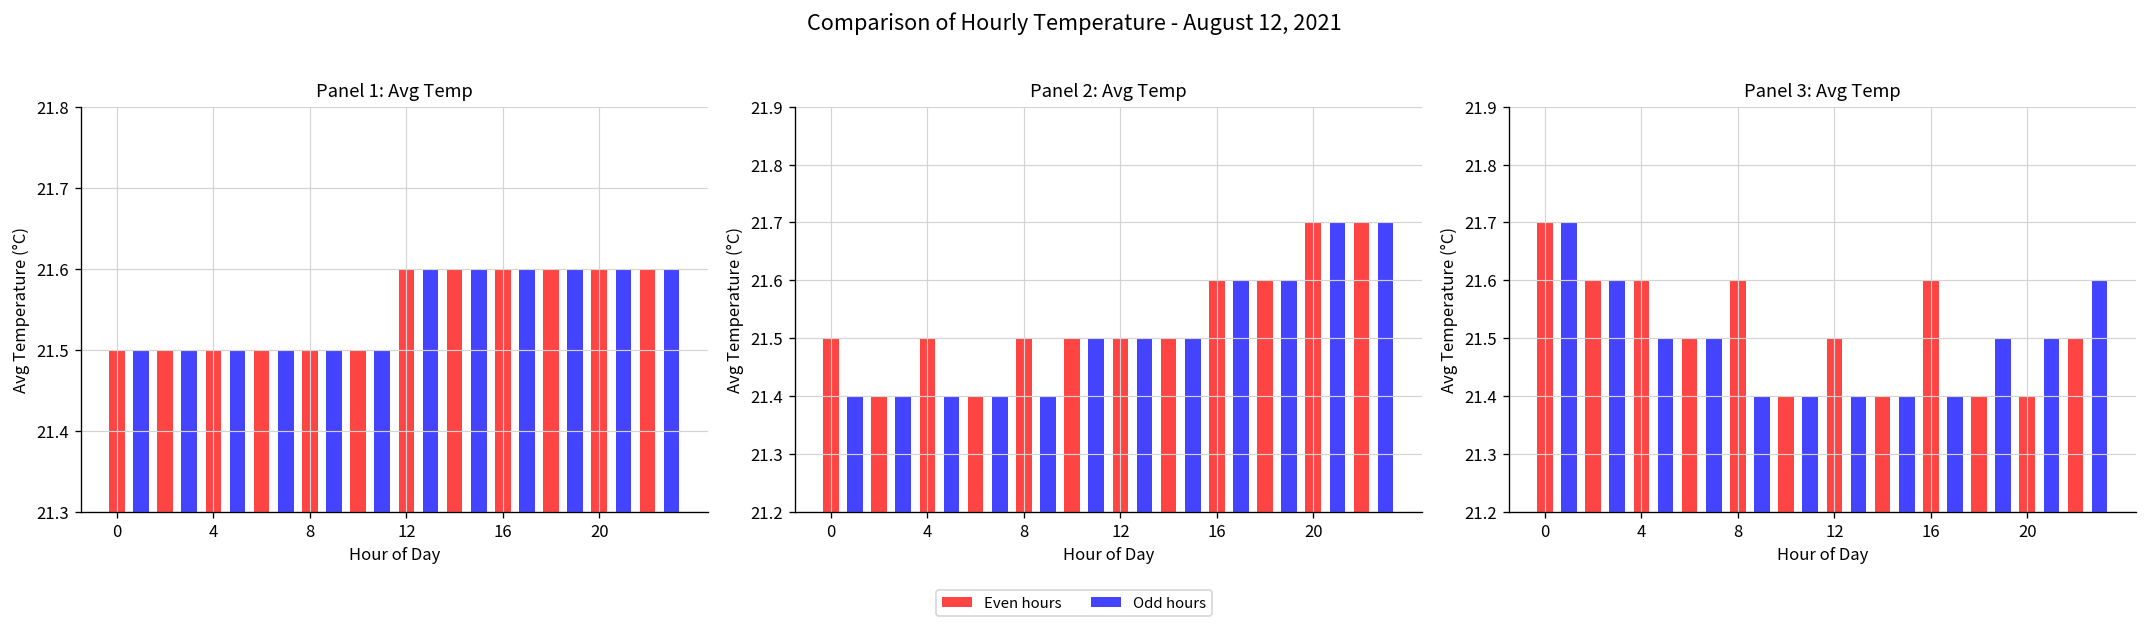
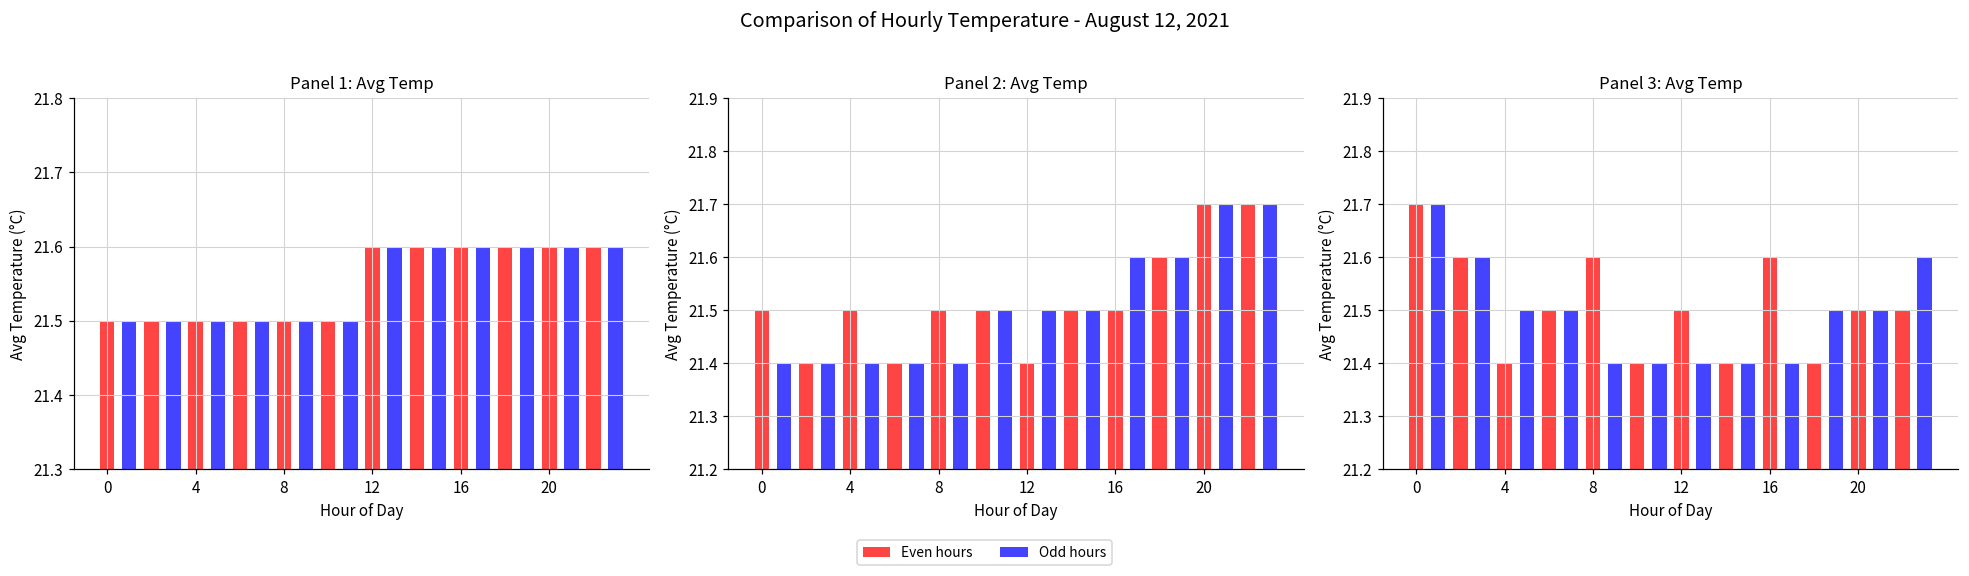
Panel 2: Avg Temp, 12: 21.5 -> 21.4
Panel 2: Avg Temp, 16: 21.6 -> 21.5
Panel 3: Avg Temp, 4: 21.6 -> 21.4
Panel 3: Avg Temp, 20: 21.4 -> 21.5
